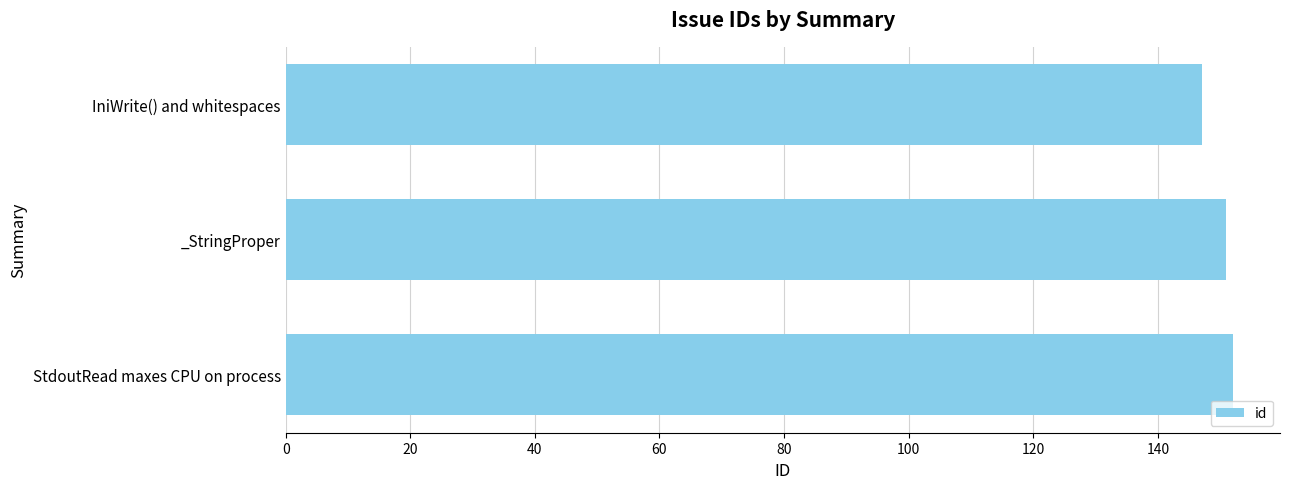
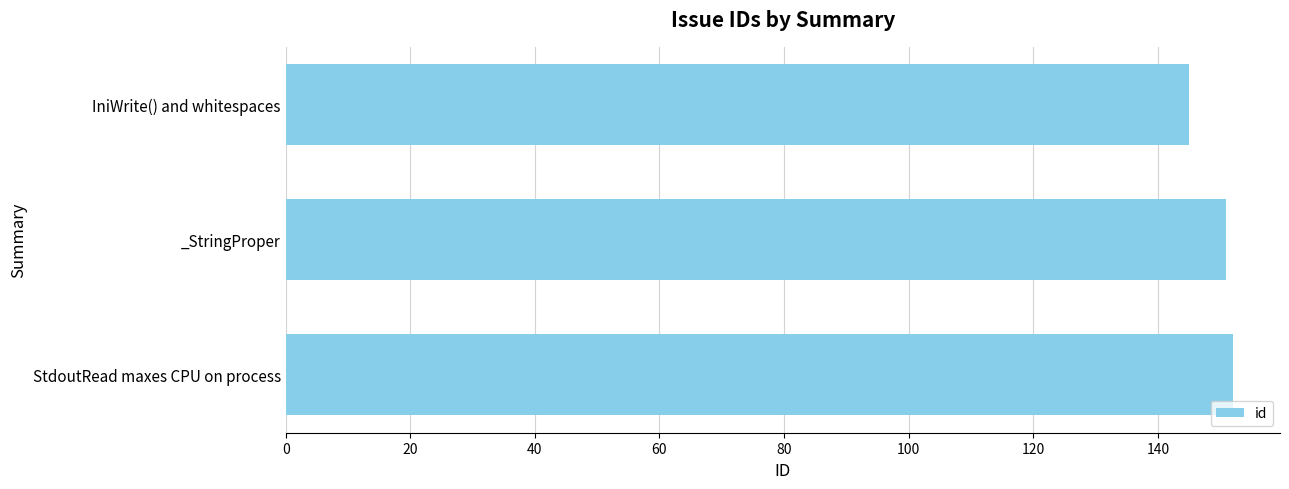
IniWrite() and whitespaces: 147 -> 145
